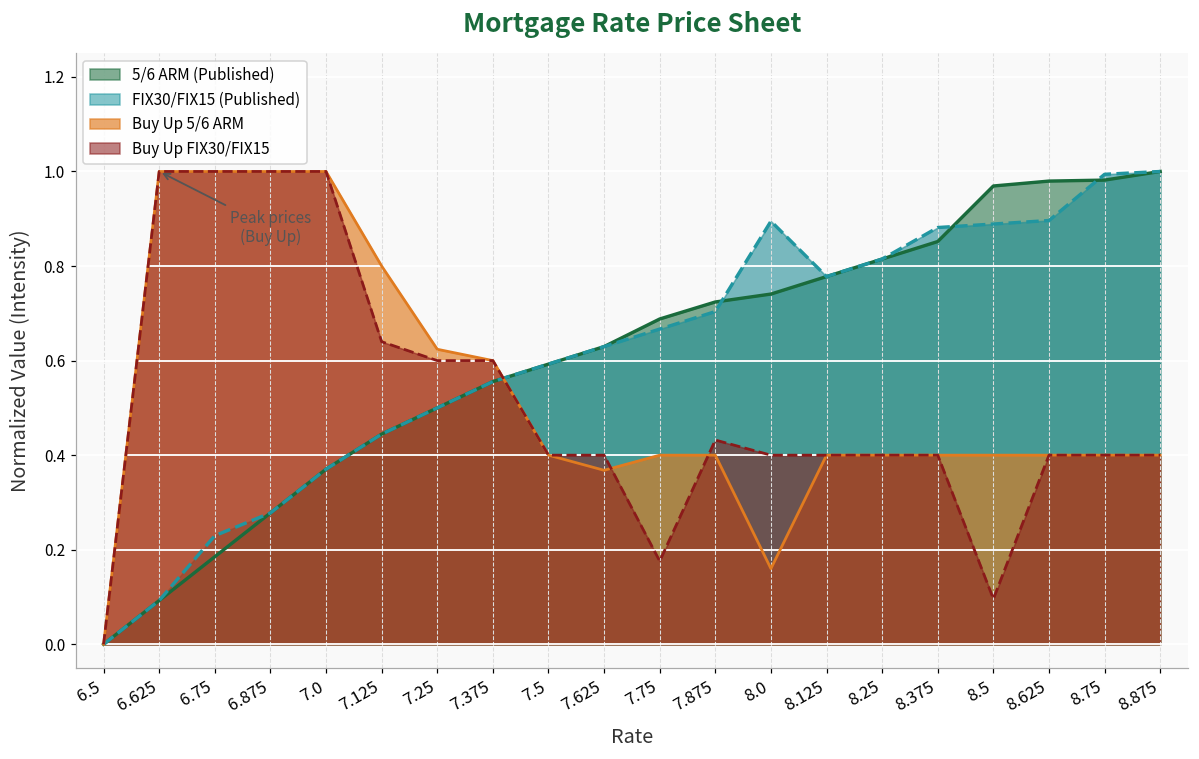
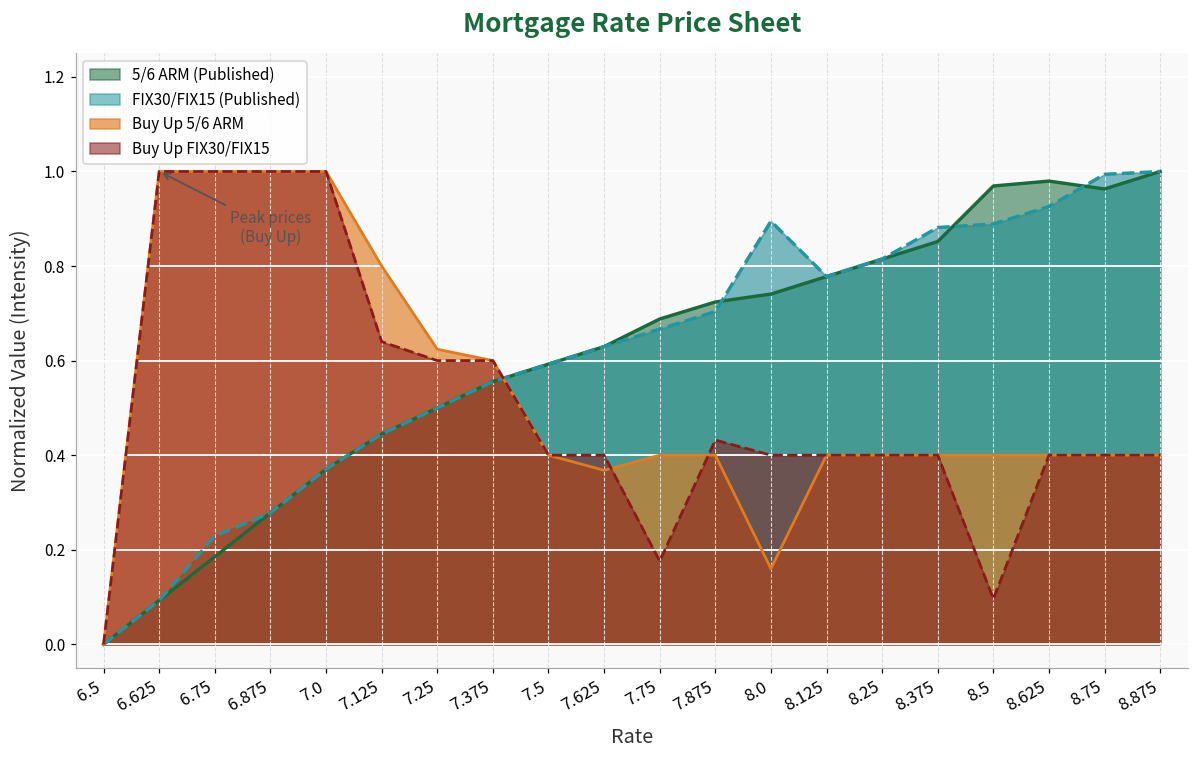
FIX30/FIX15 (Published), 8.625: 0.90 -> 0.93
5/6 ARM (Published), 8.75: 0.98 -> 0.96
